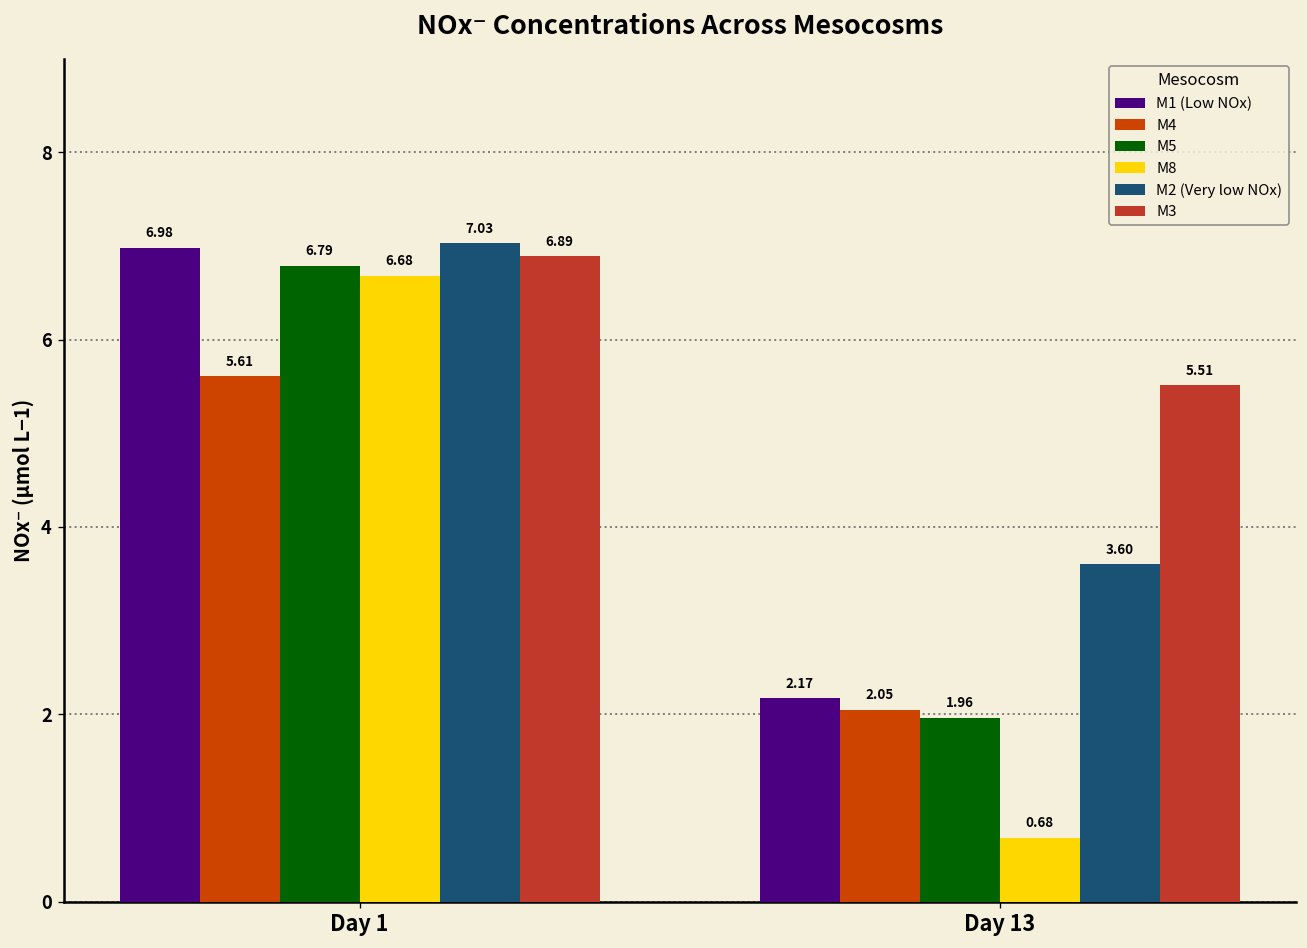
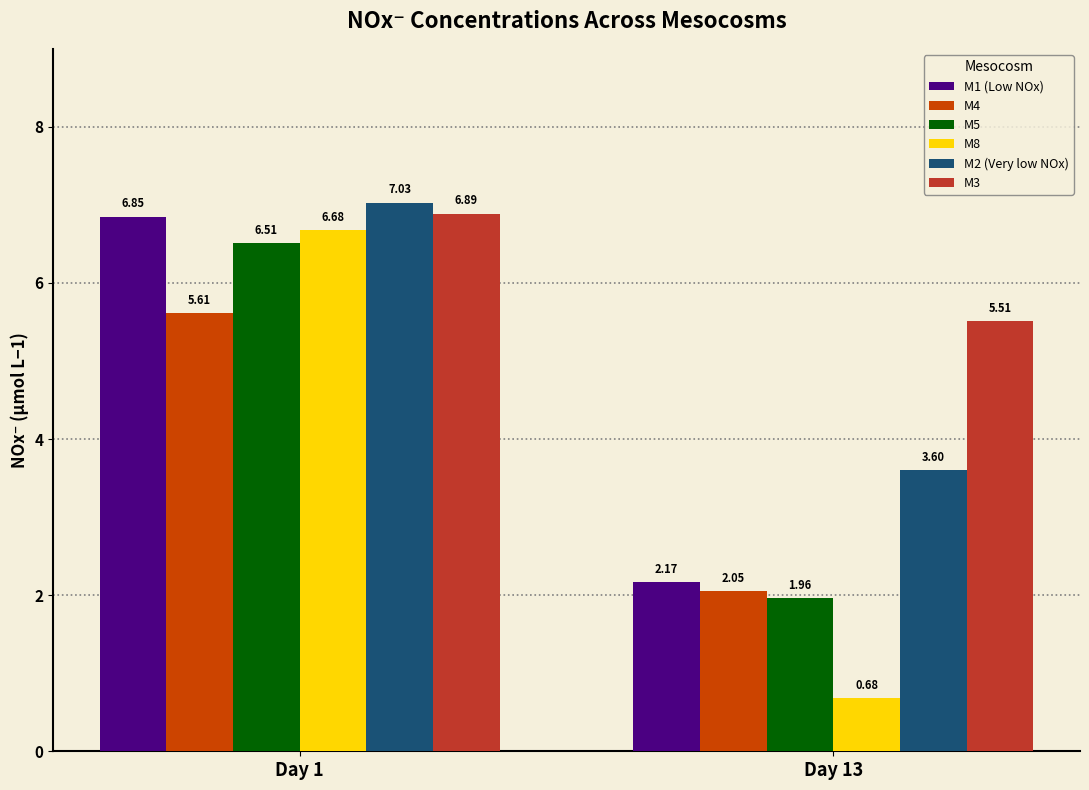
M1 (Low NOx), Day 1: 6.98 -> 6.85
M5, Day 1: 6.79 -> 6.51
